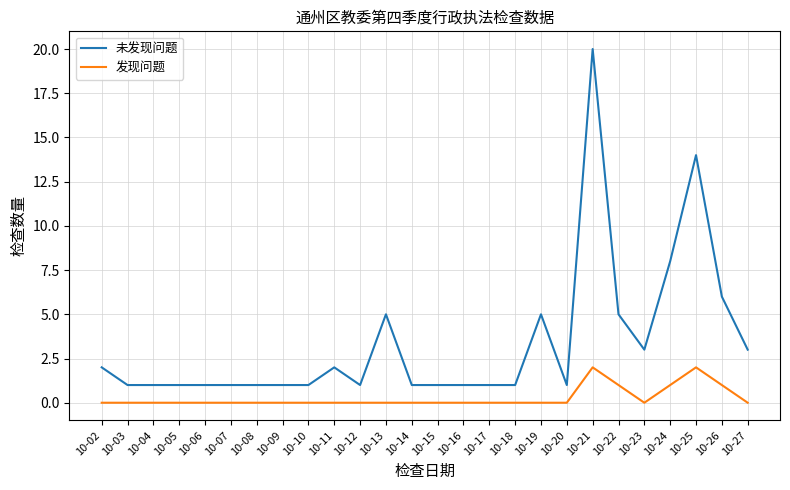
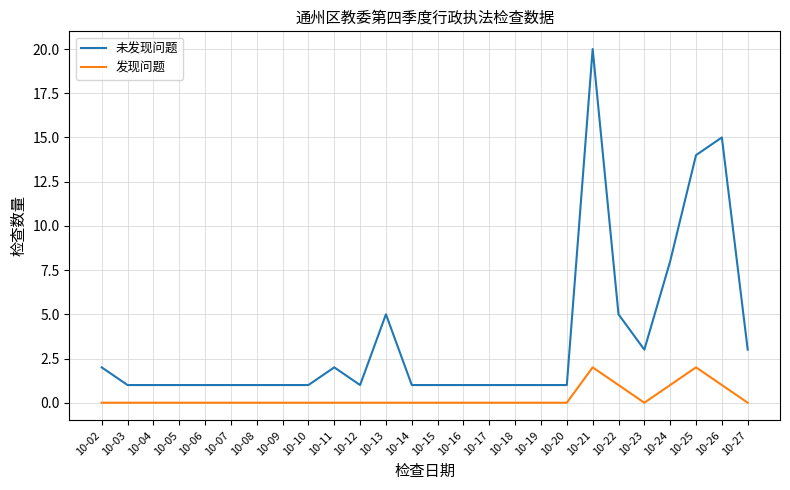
未发现问题, 10-19: 5 -> 1
未发现问题, 10-26: 6 -> 15
